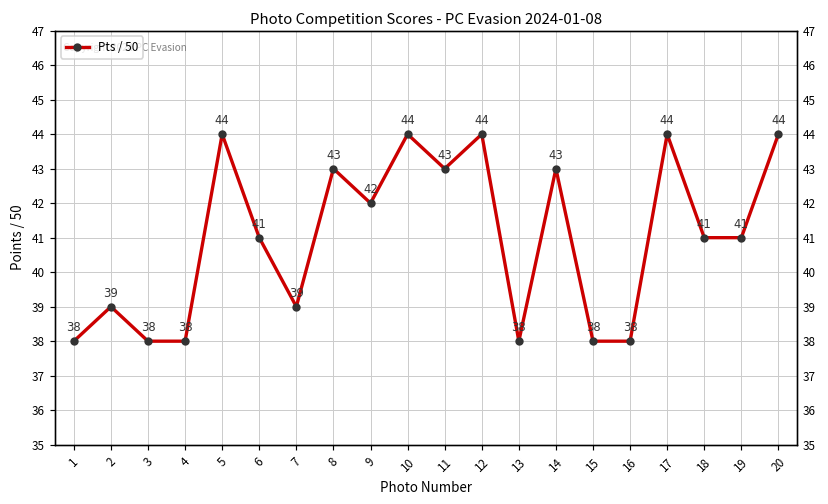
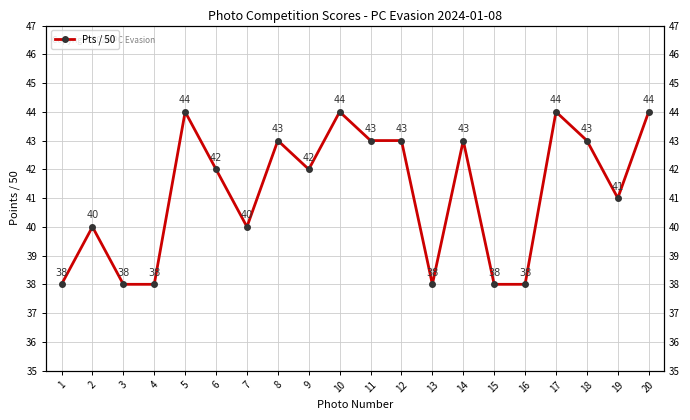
2: 39 -> 40
6: 41 -> 42
7: 39 -> 40
12: 44 -> 43
18: 41 -> 43
